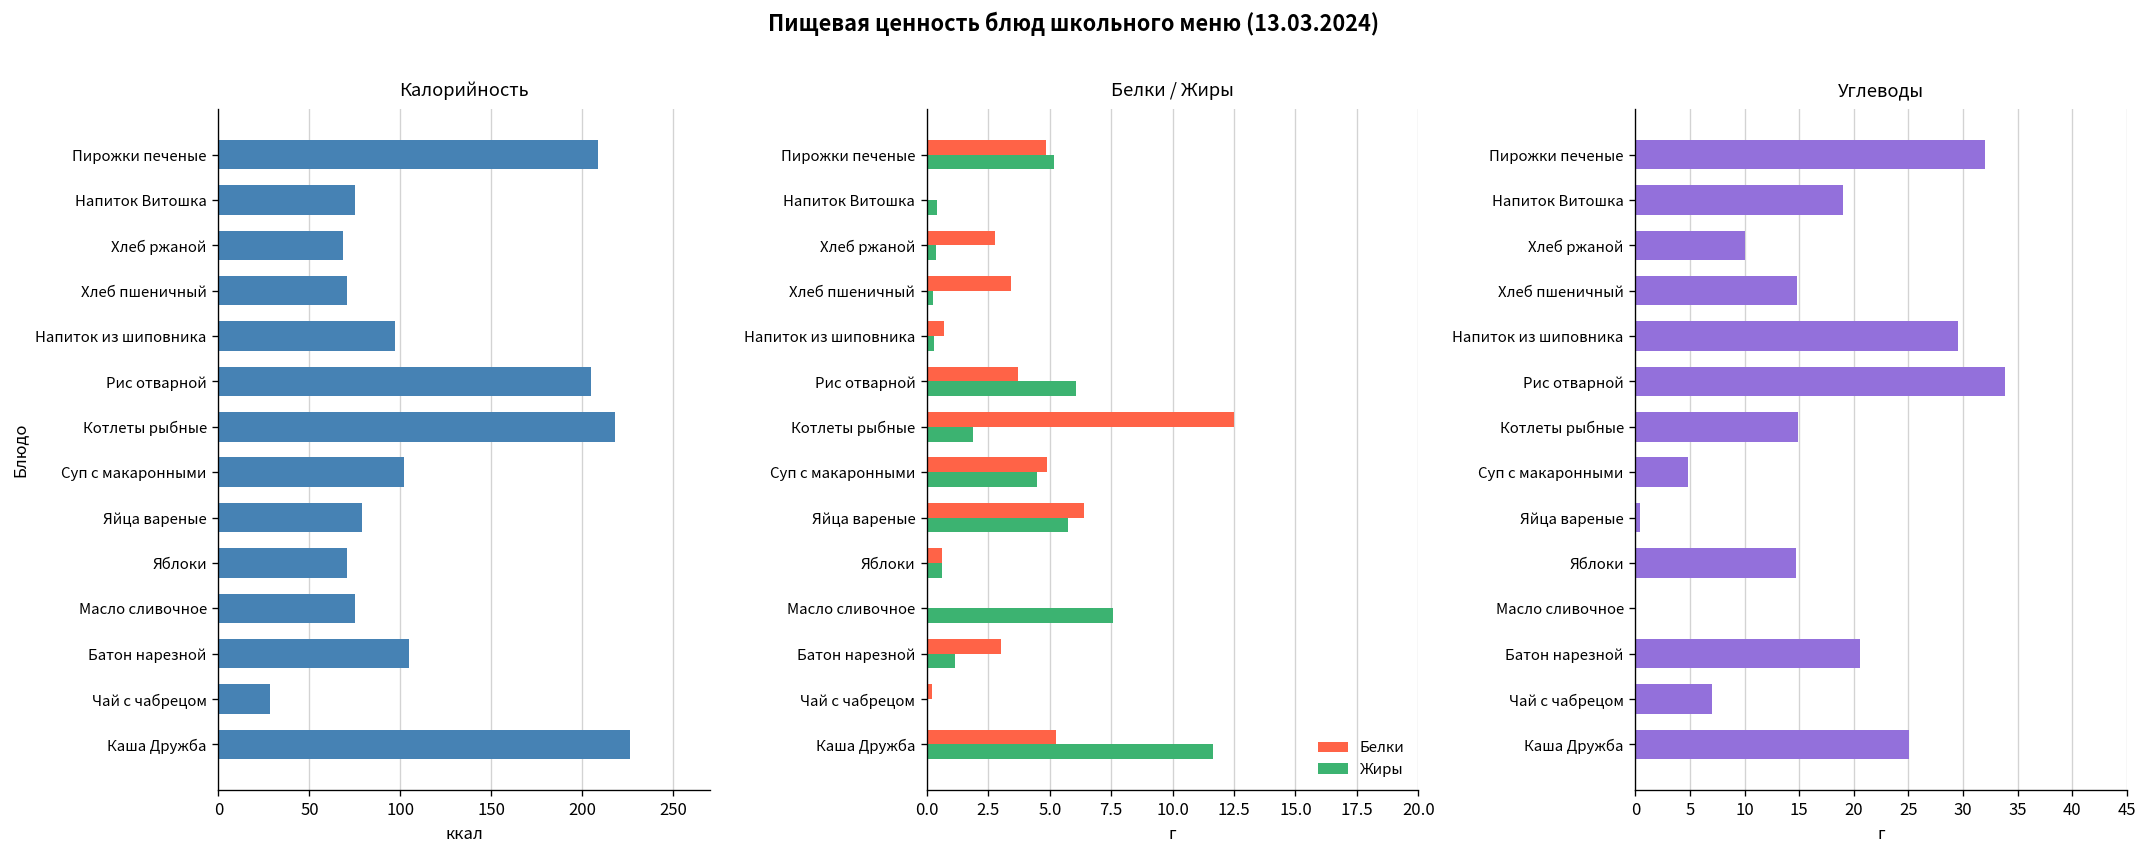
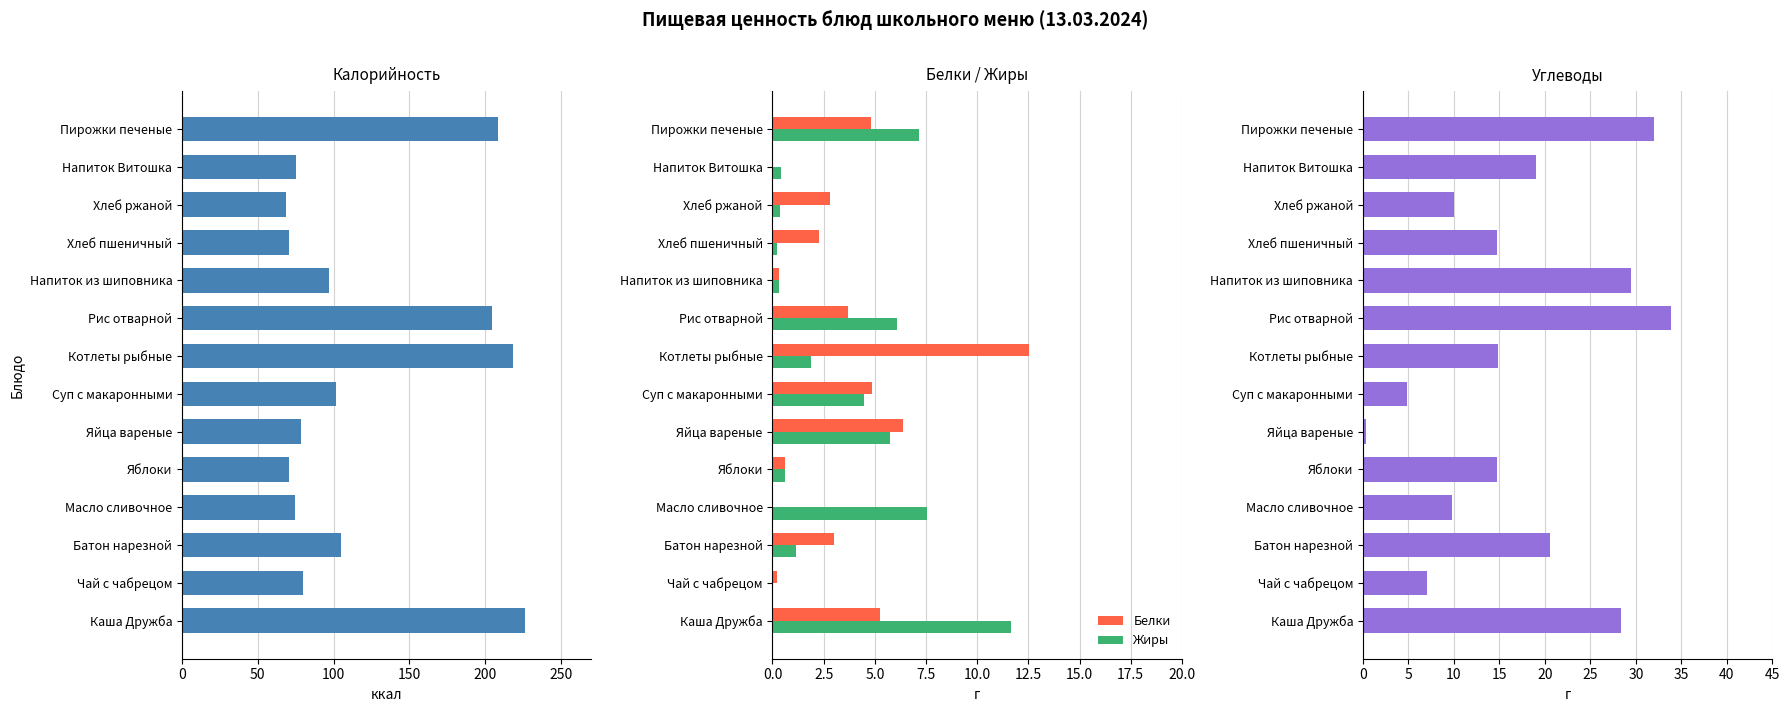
Калорийность, Чай с чабрецом: 28 -> 80
Белки / Жиры, Жиры, Пирожки печеные: 5.2 -> 7.1
Белки / Жиры, Белки, Хлеб пшеничный: 3.4 -> 2.3
Белки / Жиры, Белки, Напиток из шиповника: 0.7 -> 0.3
Углеводы, Масло сливочное: 0 -> 10
Углеводы, Каша Дружба: 25 -> 28
